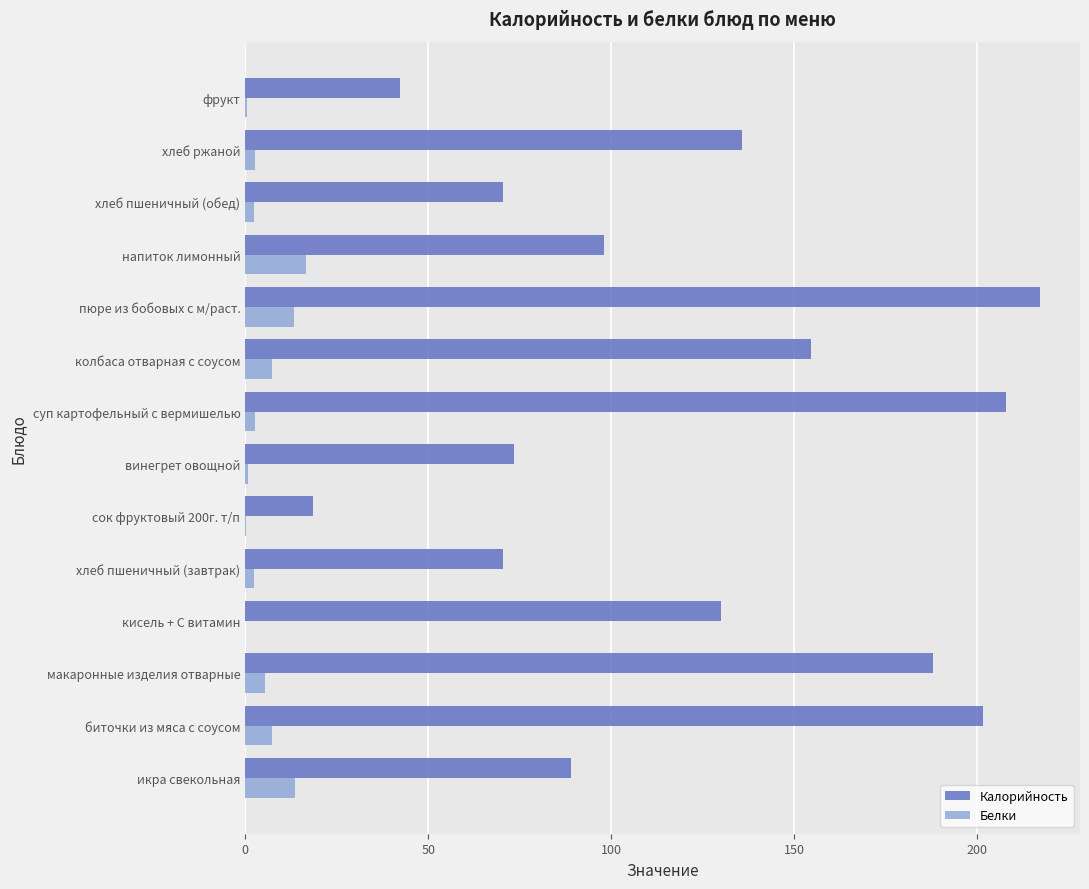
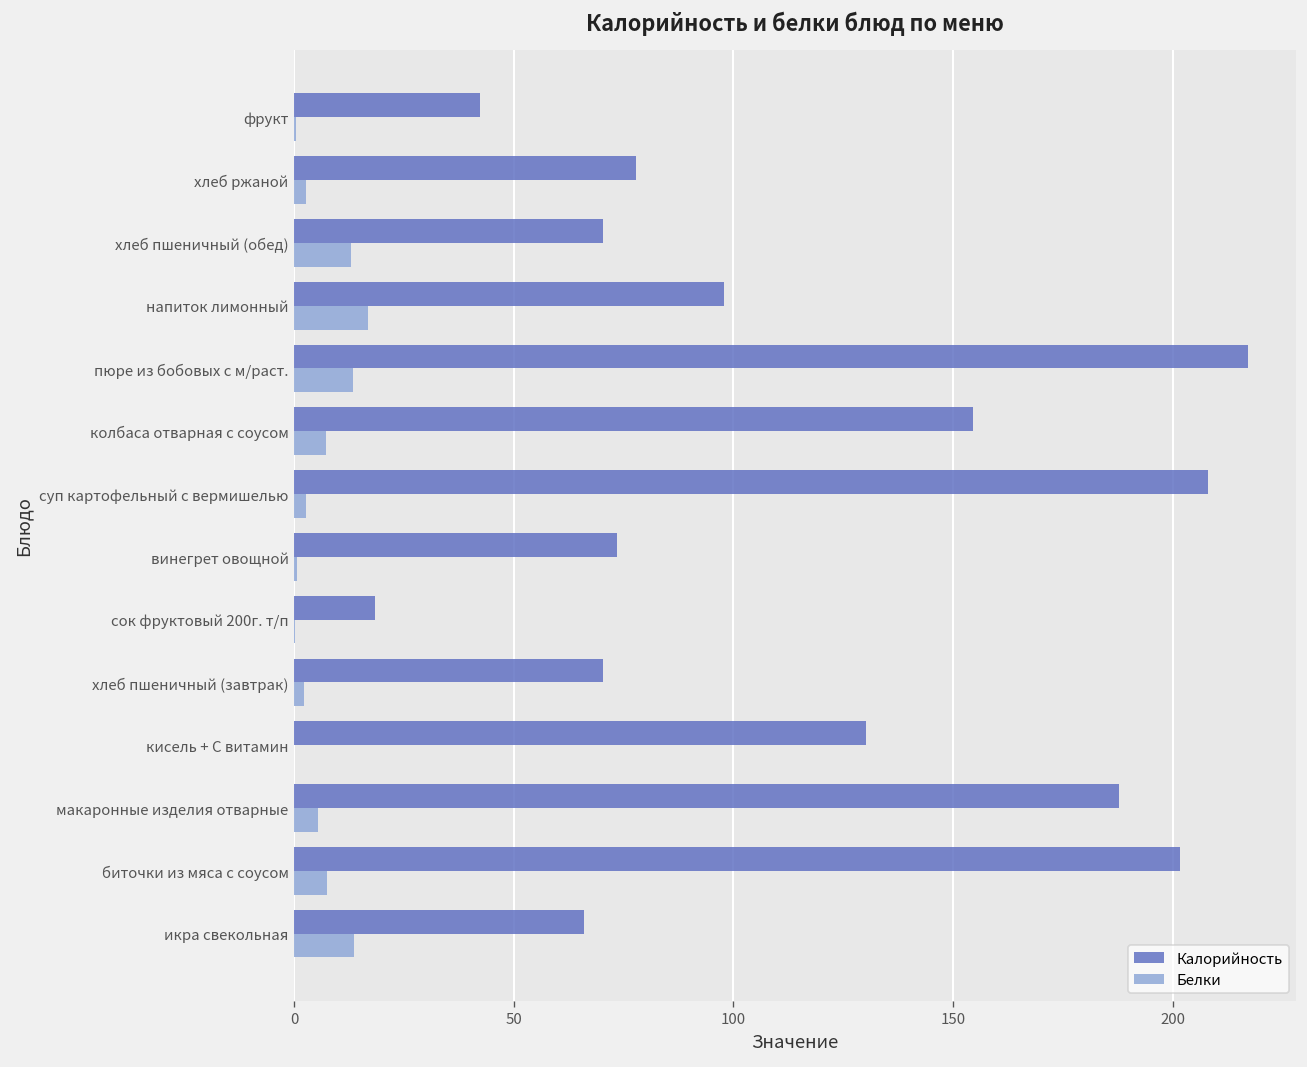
Калорийность, хлеб ржаной: 136 -> 78
Белки, хлеб пшеничный (обед): 2 -> 13
Калорийность, икра свекольная: 89 -> 66
